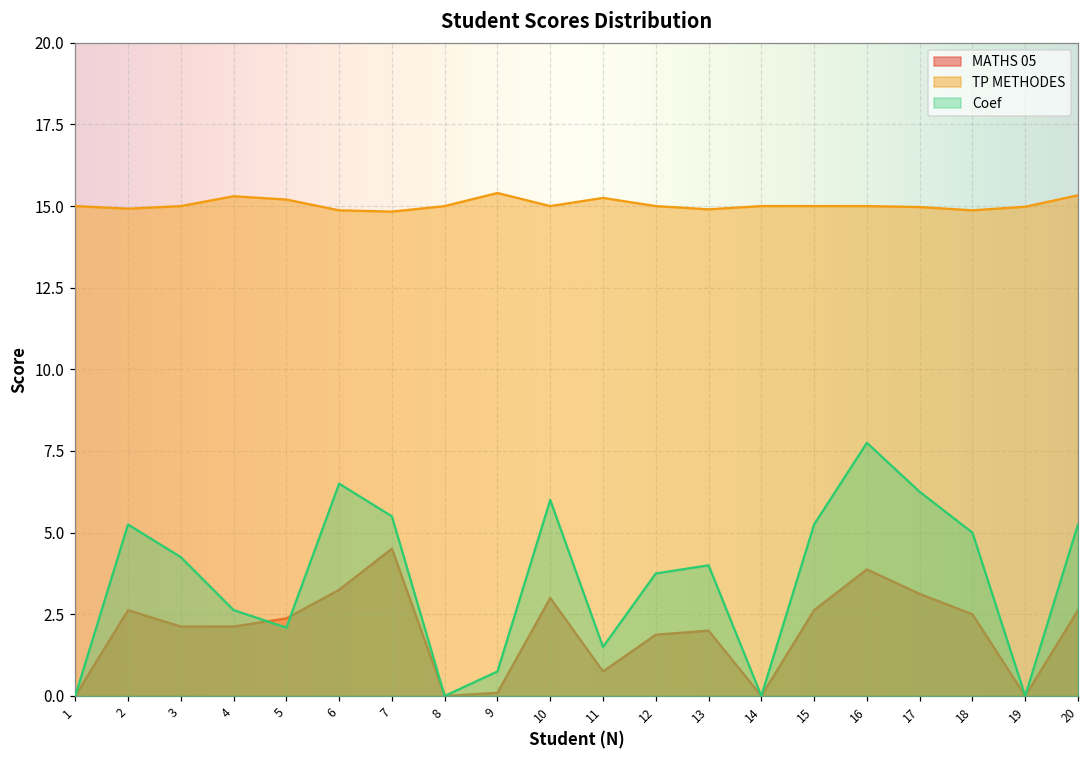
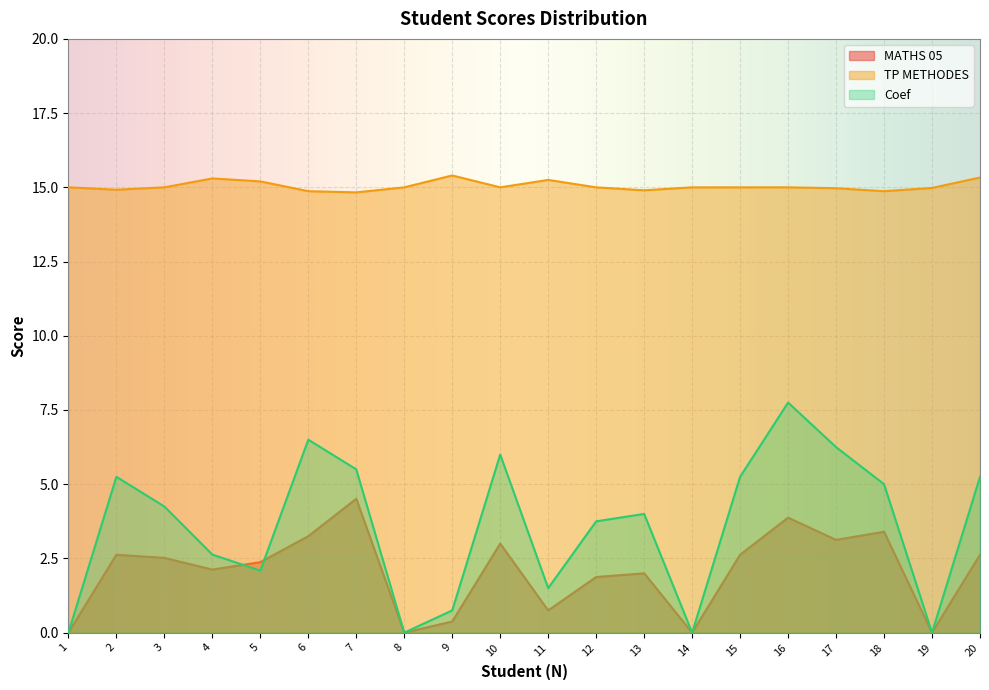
MATHS 05, 3: 2.1 -> 2.5
MATHS 05, 9: 0.1 -> 0.4
MATHS 05, 18: 2.5 -> 3.4
